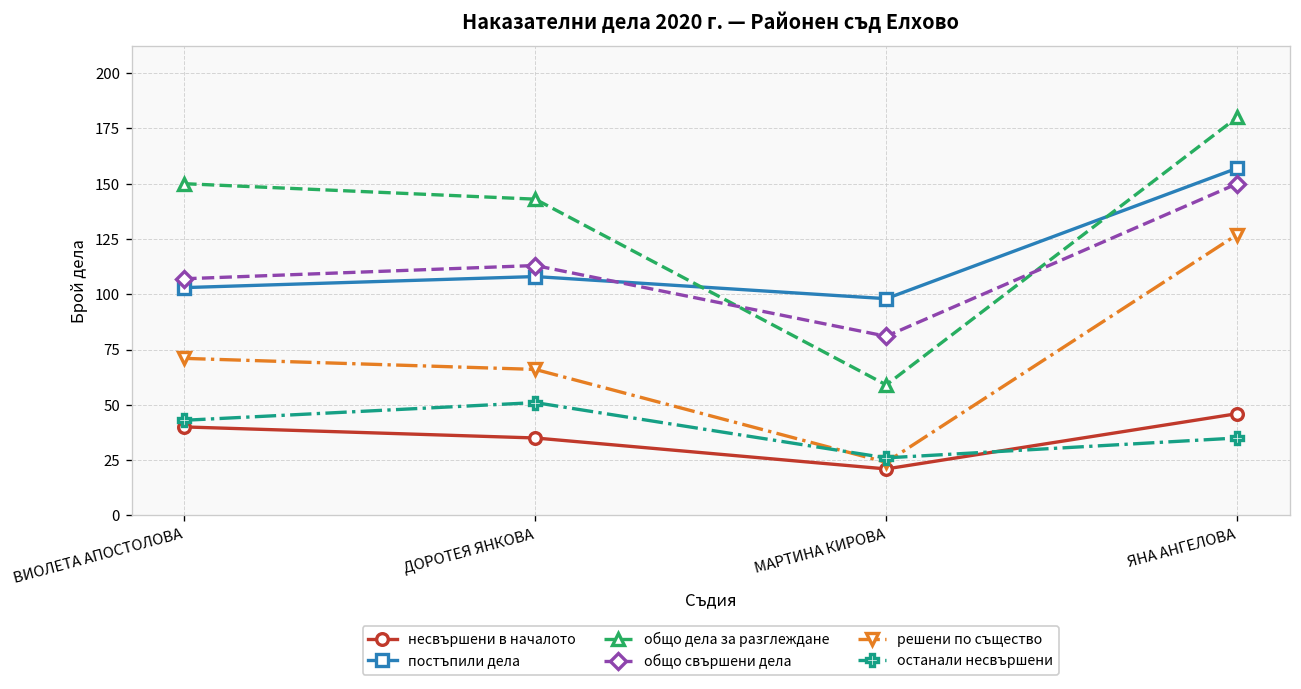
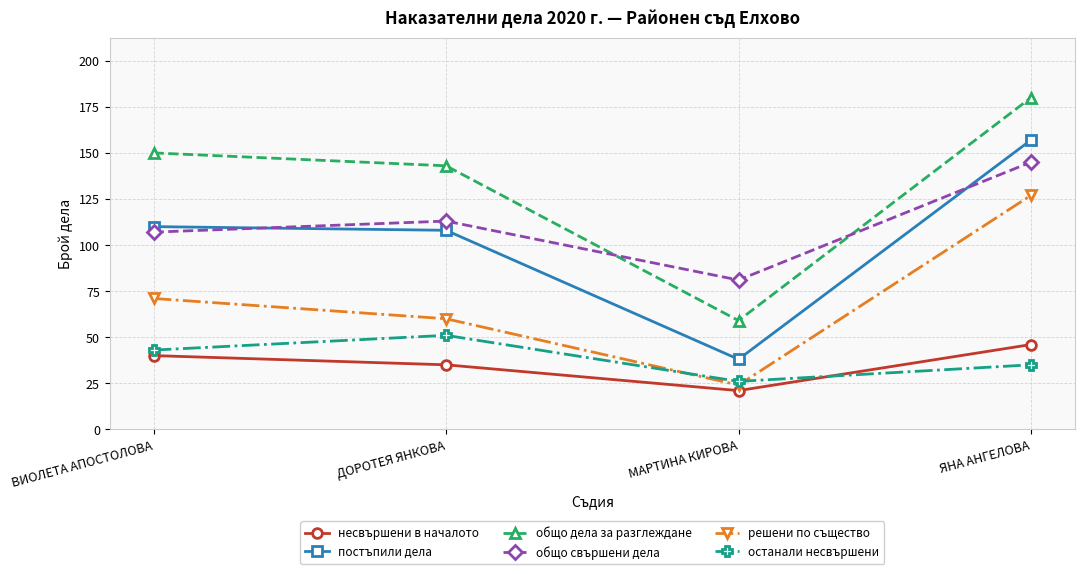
постъпили дела, ВИОЛЕТА АПОСТОЛОВА: 103 -> 110
решени по същество, ДОРОТЕЯ ЯНКОВА: 66 -> 60
постъпили дела, МАРТИНА КИРОВА: 98 -> 38
общо свършени дела, ЯНА АНГЕЛОВА: 150 -> 145
